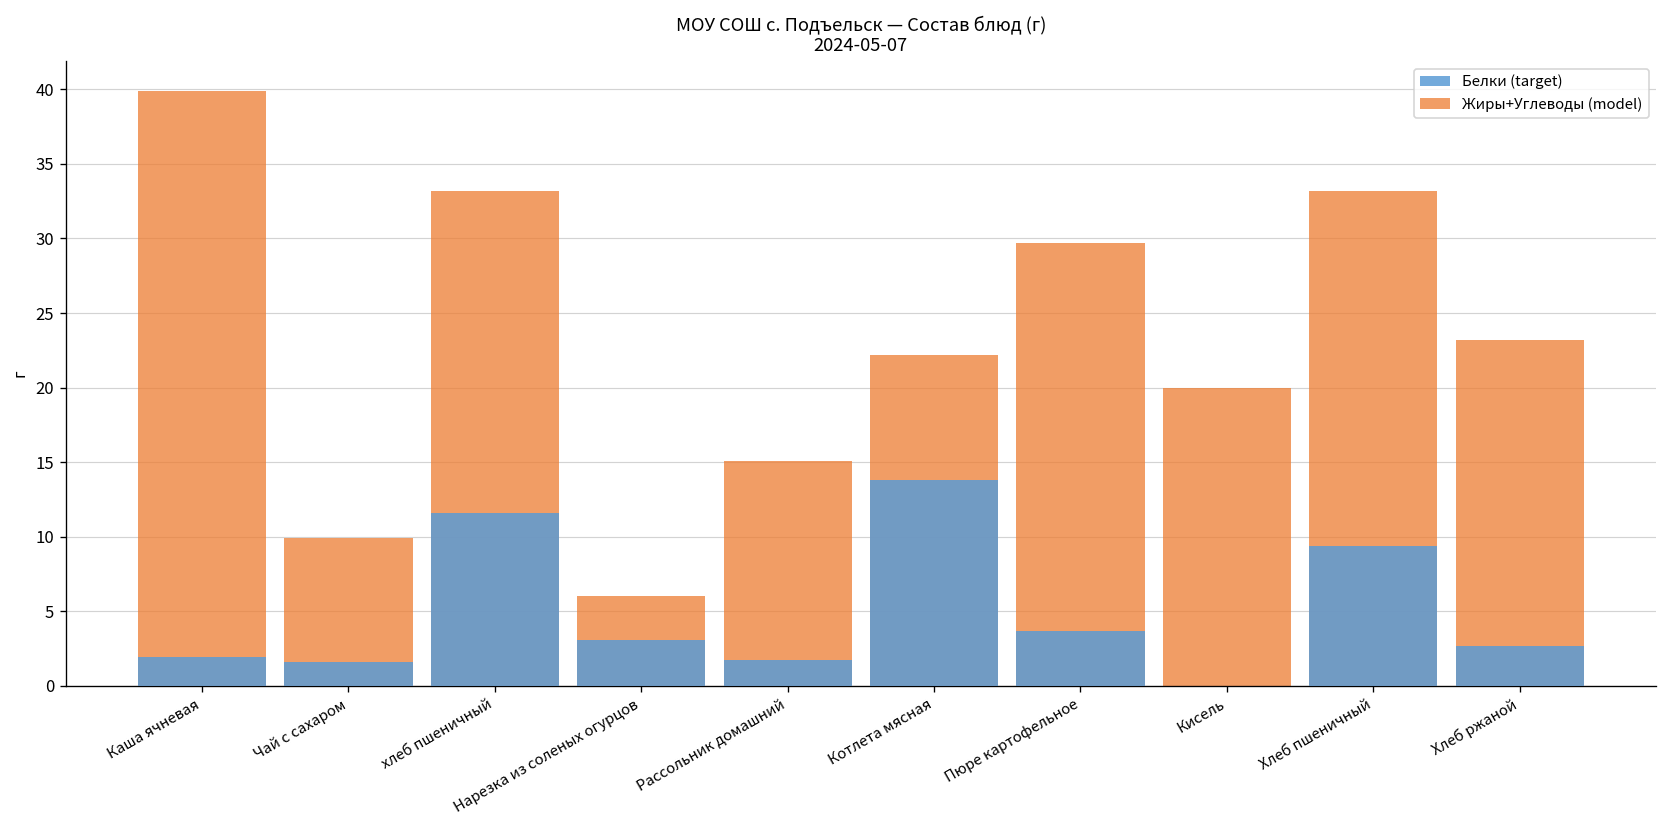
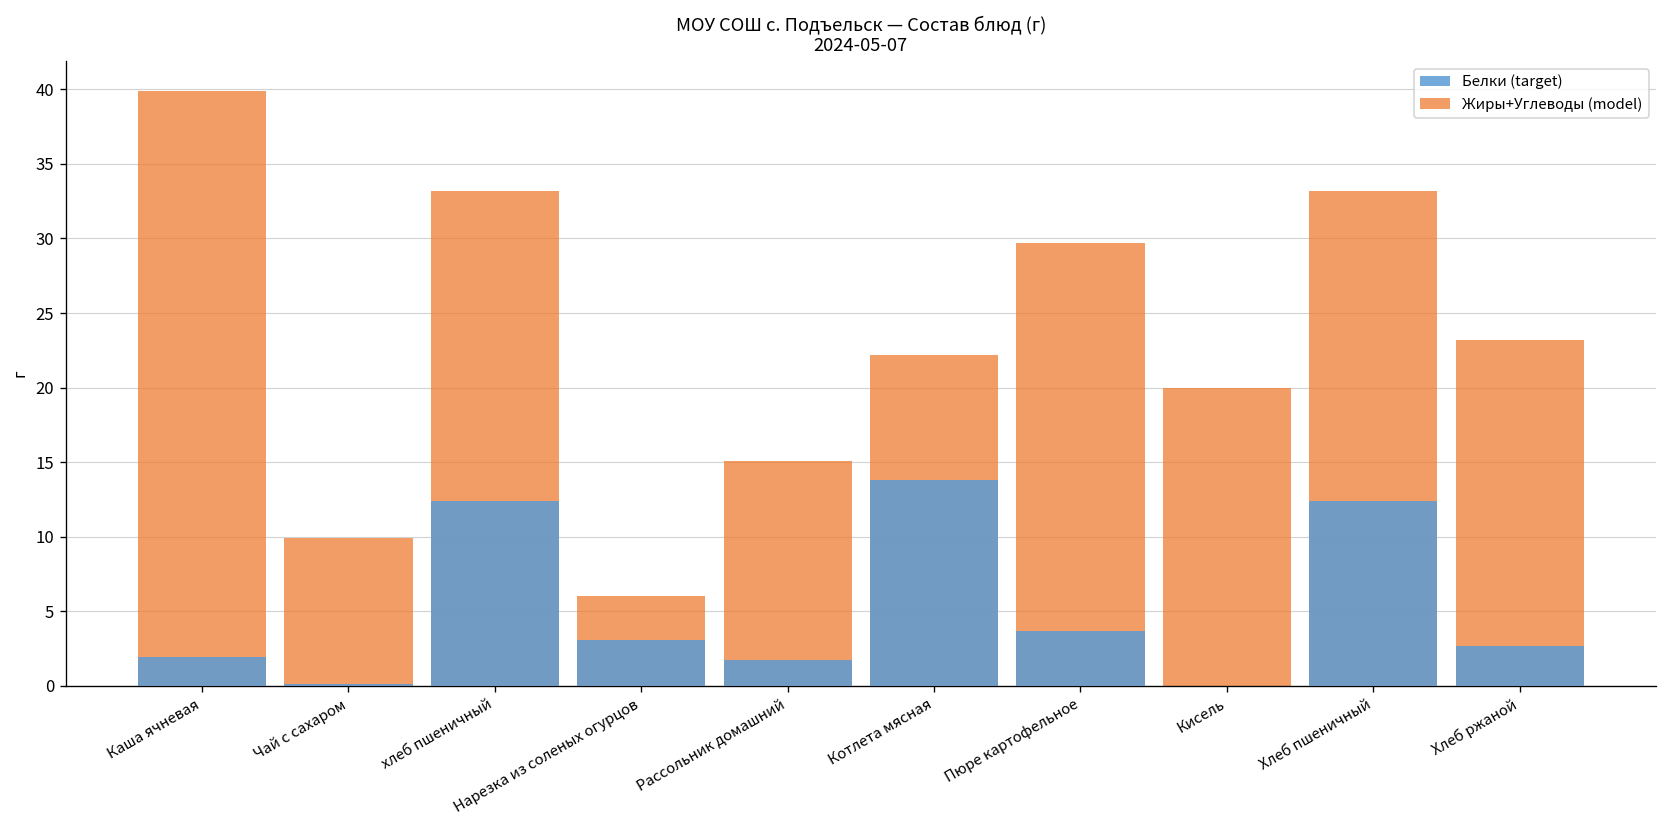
Белки (target), Чай с сахаром: 1.6 -> 0.1
Белки (target), хлеб пшеничный: 11.6 -> 12.4
Белки (target), Хлеб пшеничный: 9.4 -> 12.4
